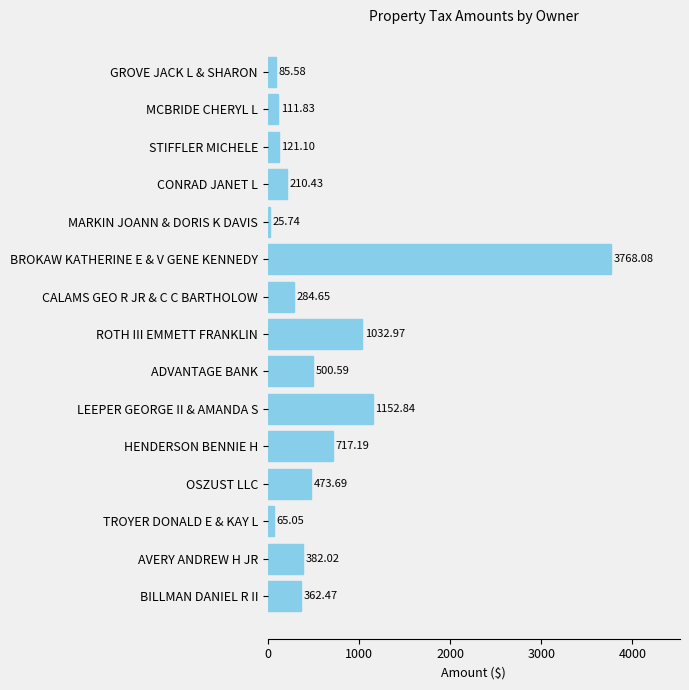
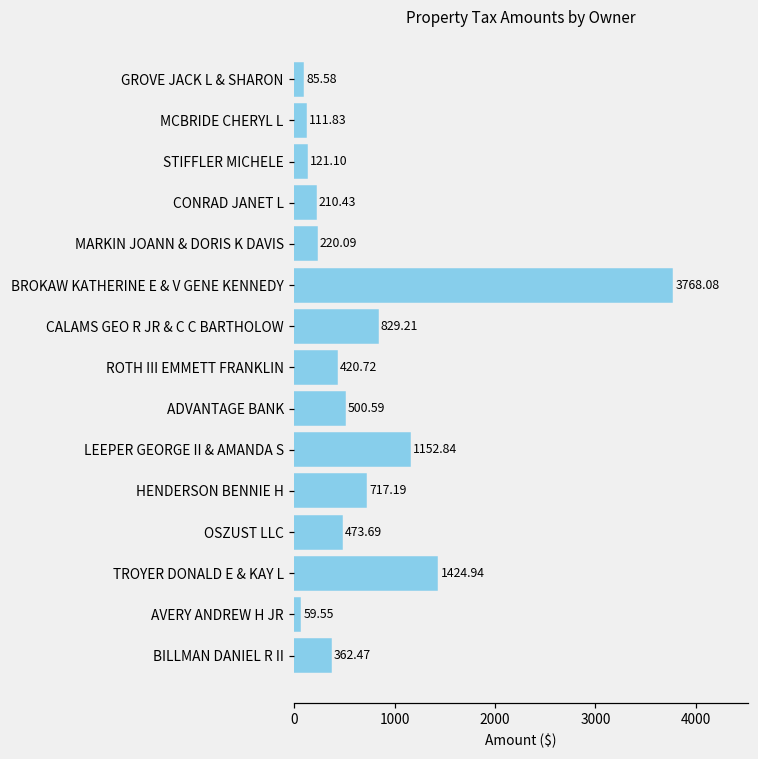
MARKIN JOANN & DORIS K DAVIS: 25.74 -> 220.09
CALAMS GEO R JR & C C BARTHOLOW: 284.65 -> 829.21
ROTH III EMMETT FRANKLIN: 1032.97 -> 420.72
TROYER DONALD E & KAY L: 65.05 -> 1424.94
AVERY ANDREW H JR: 382.02 -> 59.55
